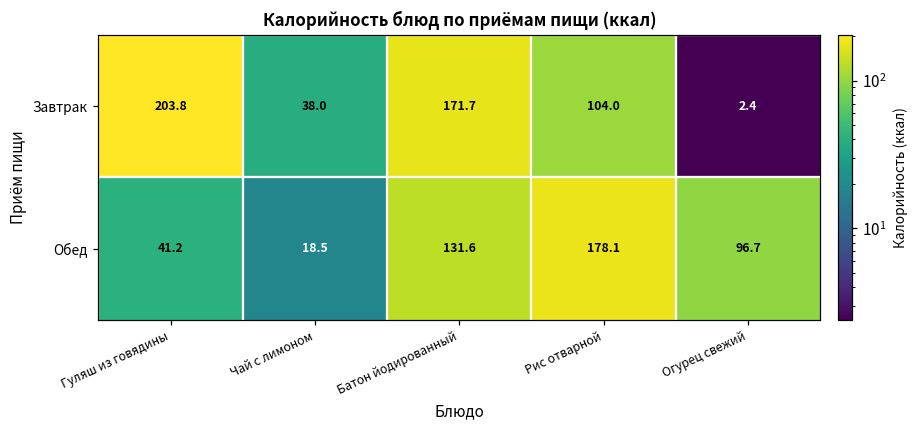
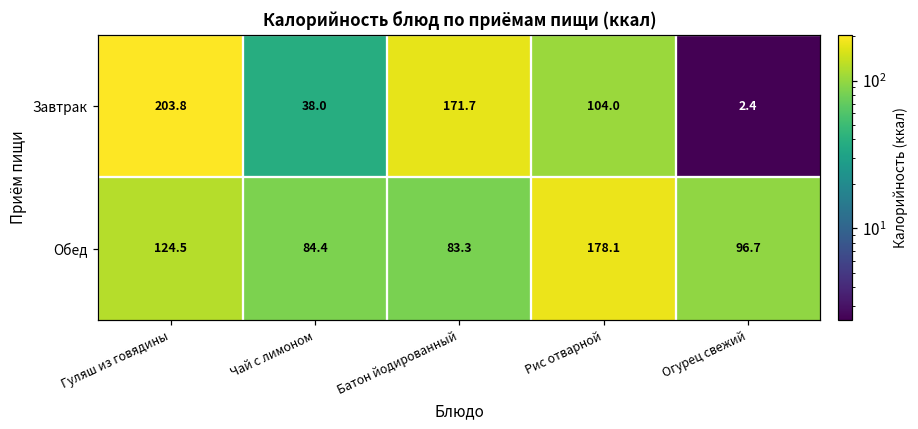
Обед, Гуляш из говядины: 41.2 -> 124.5
Обед, Чай с лимоном: 18.5 -> 84.4
Обед, Батон йодированный: 131.6 -> 83.3
